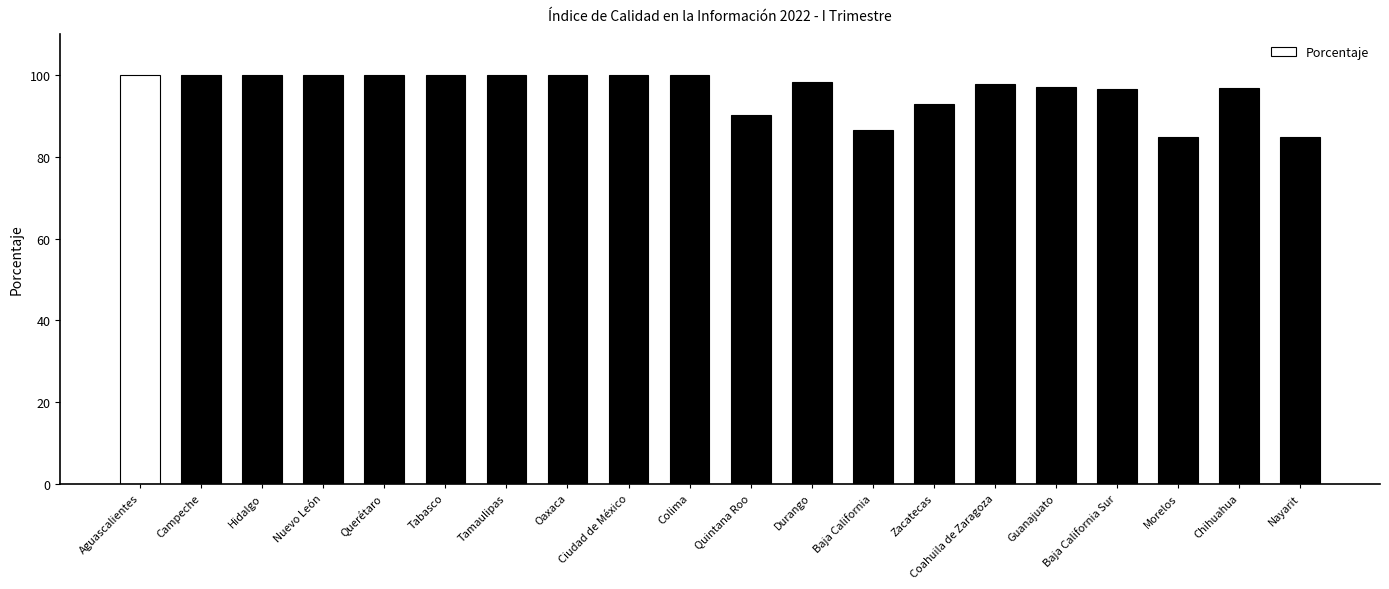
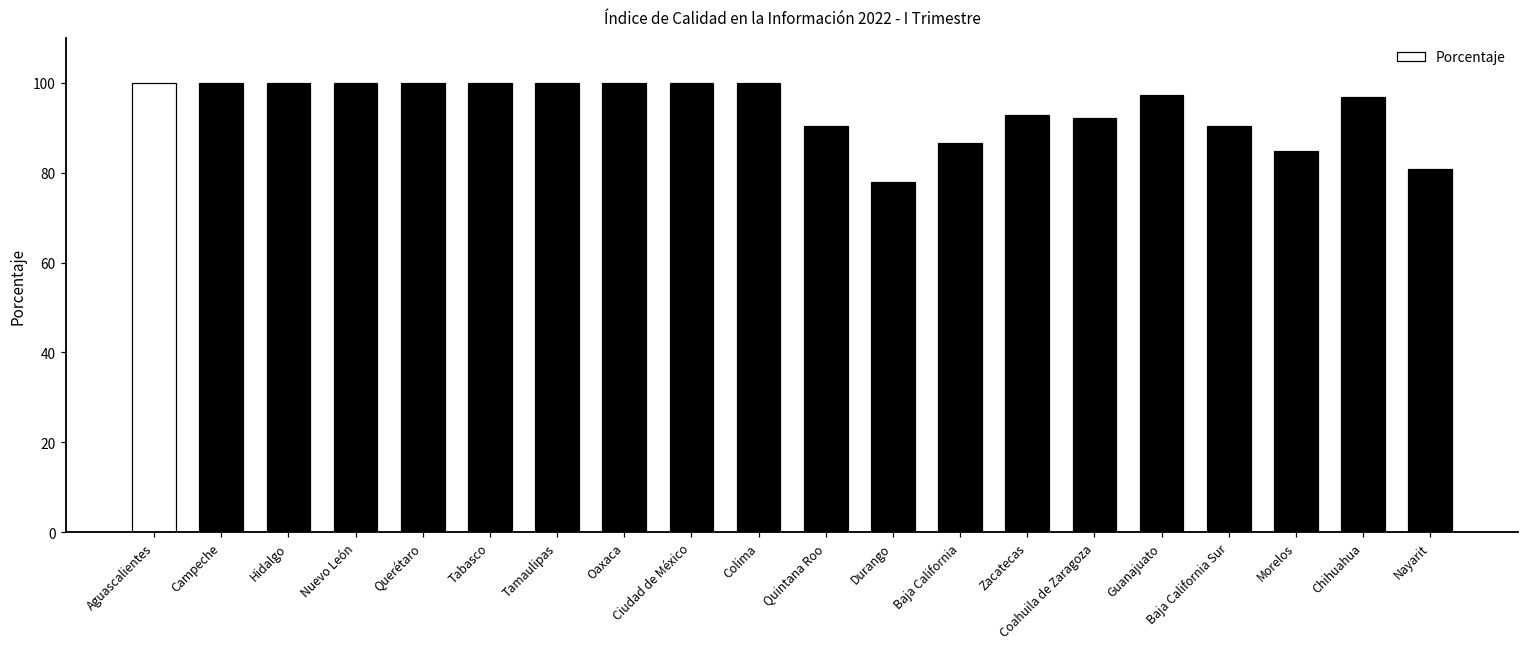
Durango: 98 -> 78
Coahuila de Zaragoza: 98 -> 92
Baja California Sur: 97 -> 90
Nayarit: 85 -> 81
